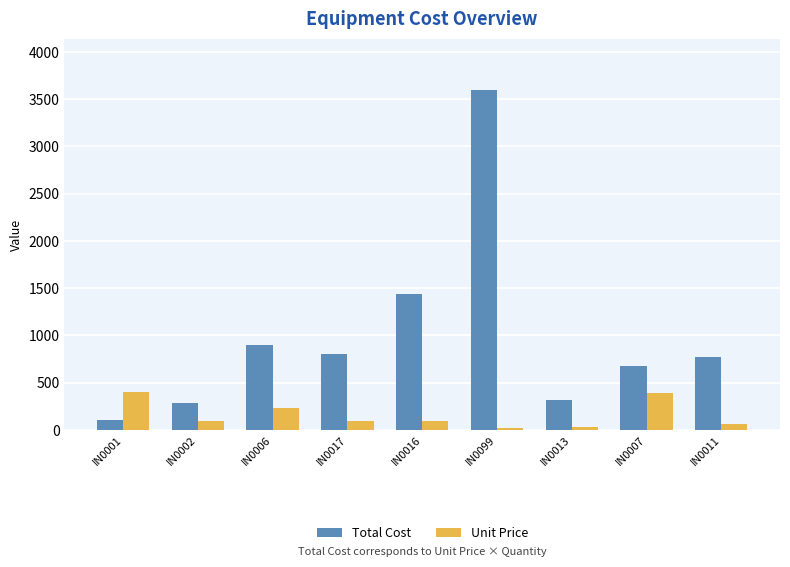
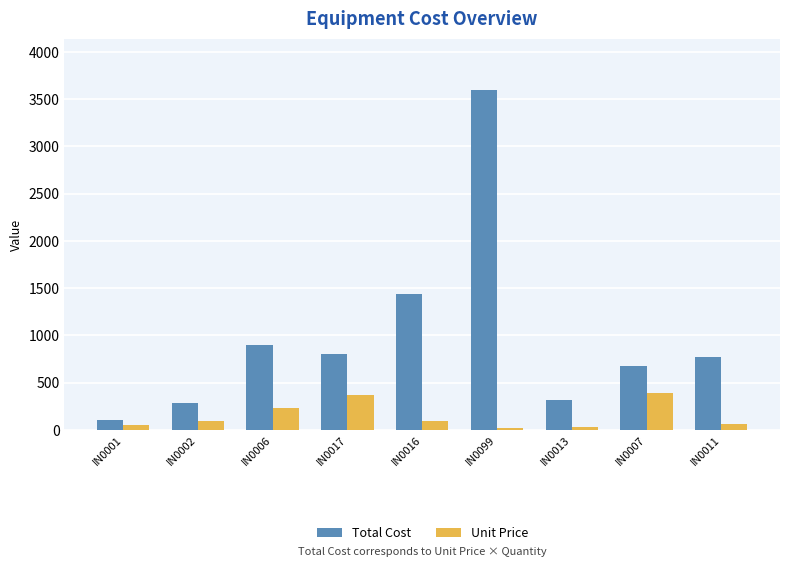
Unit Price, IN0001: 400 -> 100
Unit Price, IN0017: 100 -> 400
